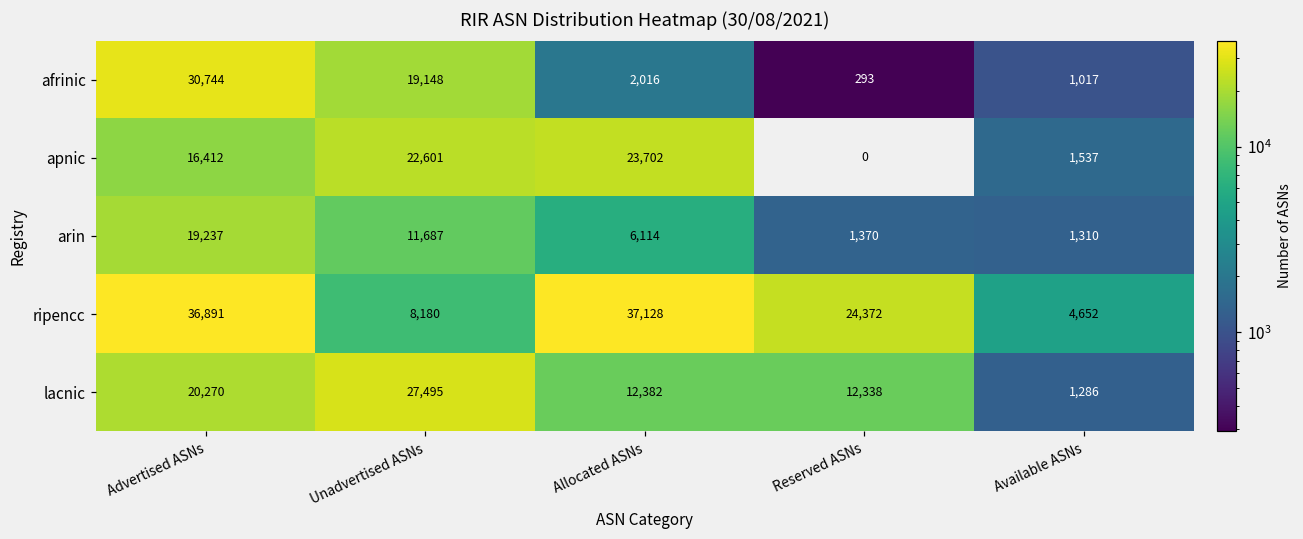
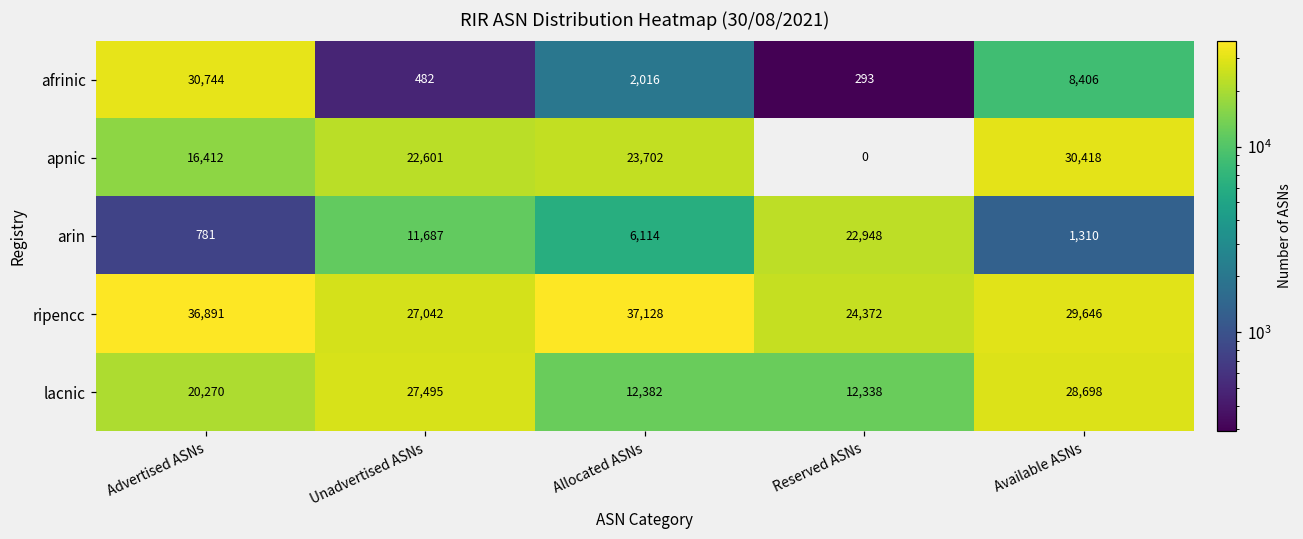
afrinic, Unadvertised ASNs: 19,148 -> 482
afrinic, Available ASNs: 1,017 -> 8,406
apnic, Available ASNs: 1,537 -> 30,418
arin, Advertised ASNs: 19,237 -> 781
arin, Reserved ASNs: 1,370 -> 22,948
ripencc, Unadvertised ASNs: 8,180 -> 27,042
ripencc, Available ASNs: 4,652 -> 29,646
lacnic, Available ASNs: 1,286 -> 28,698
